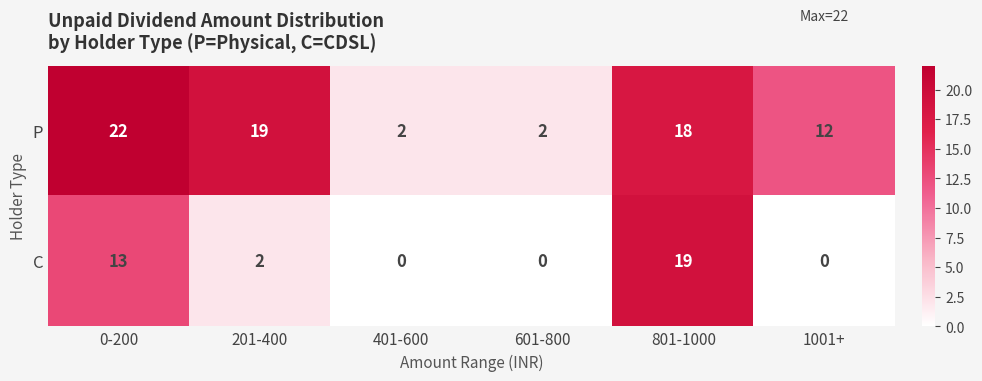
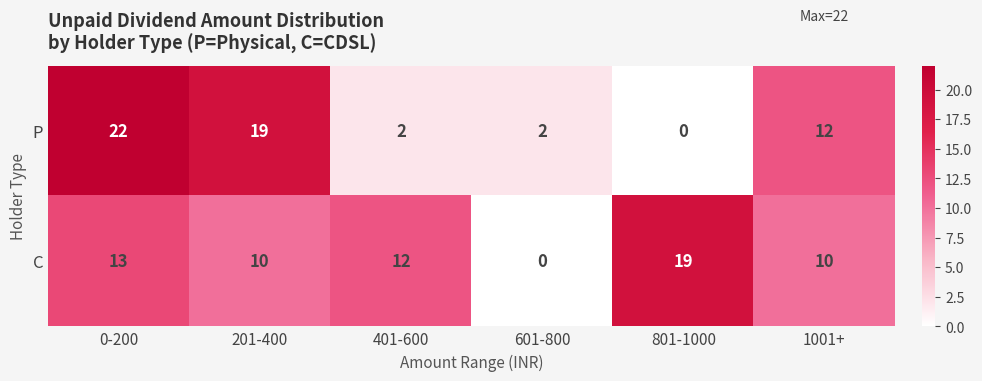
P, 801-1000: 18 -> 0
C, 201-400: 2 -> 10
C, 401-600: 0 -> 12
C, 1001+: 0 -> 10
